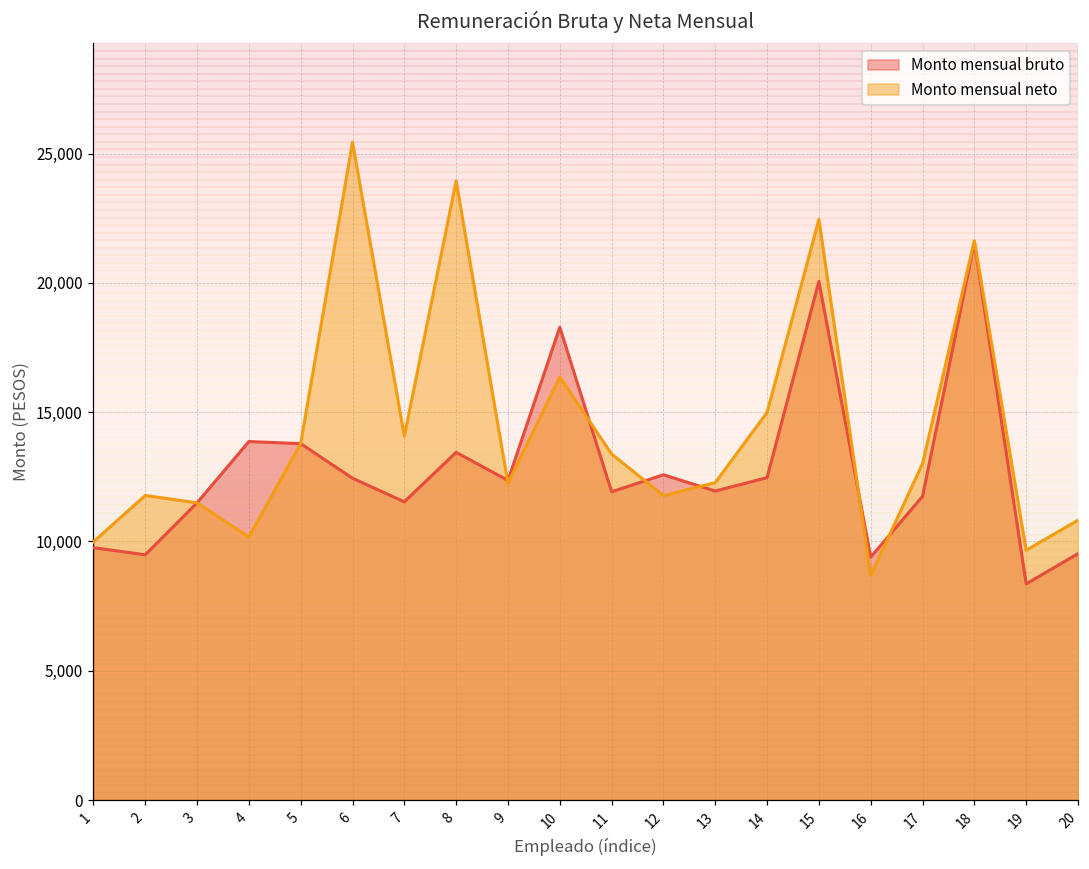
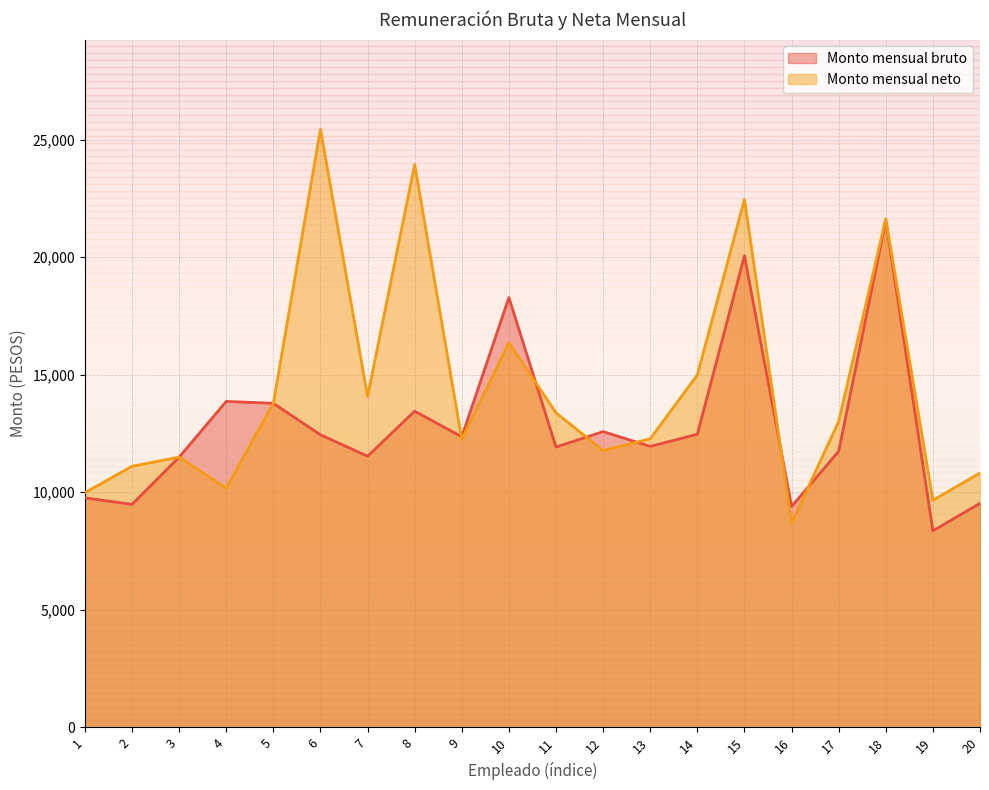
Monto mensual neto, 2: 11,800 -> 11,100
